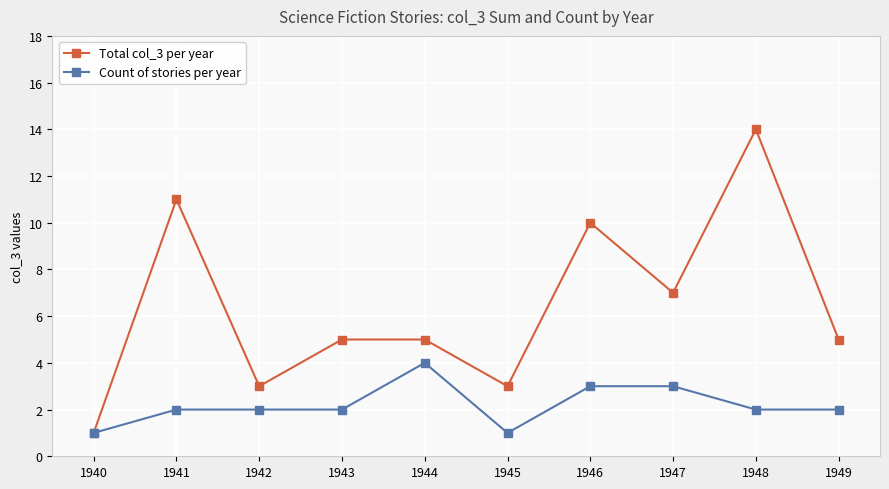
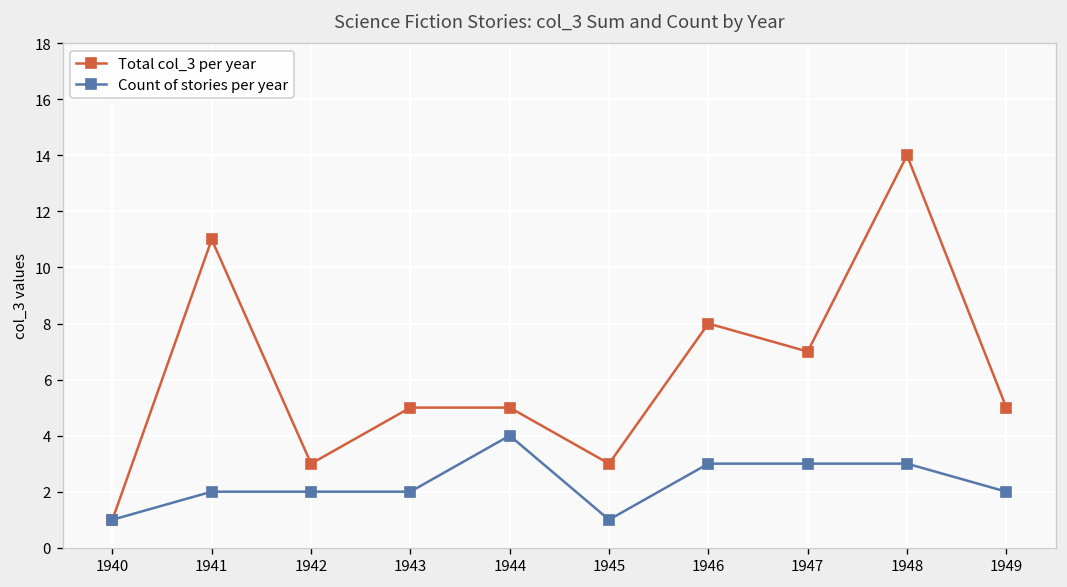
Total col_3 per year, 1946: 10 -> 8
Count of stories per year, 1948: 2 -> 3
